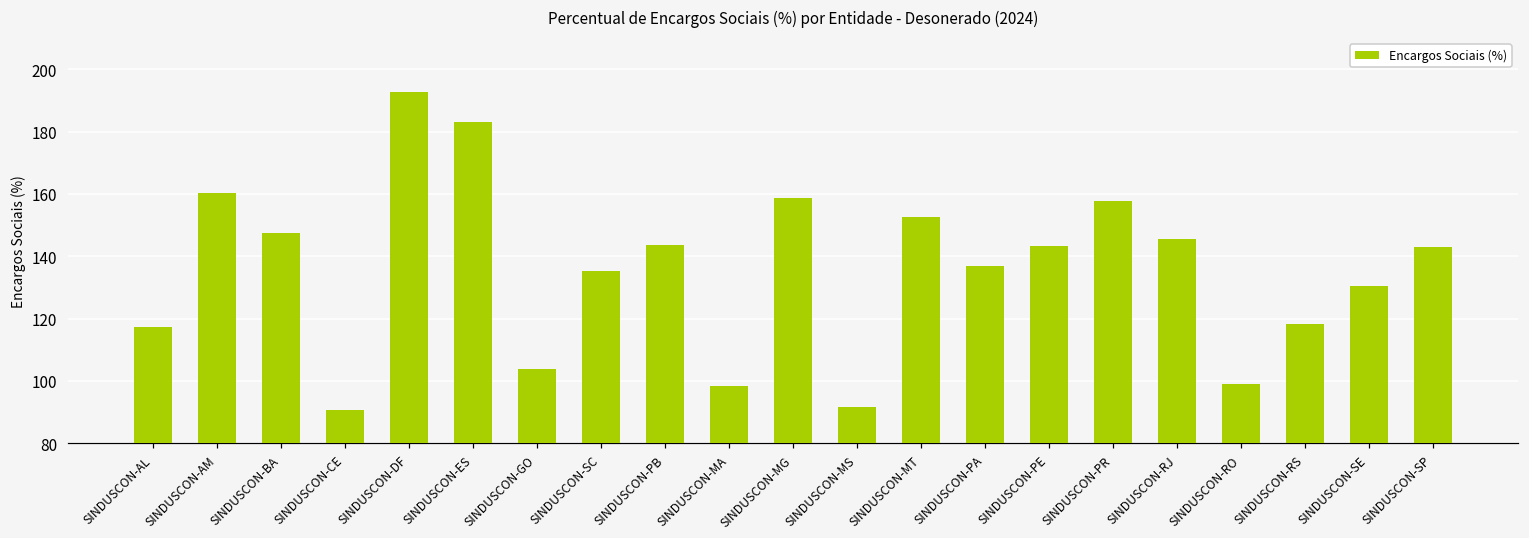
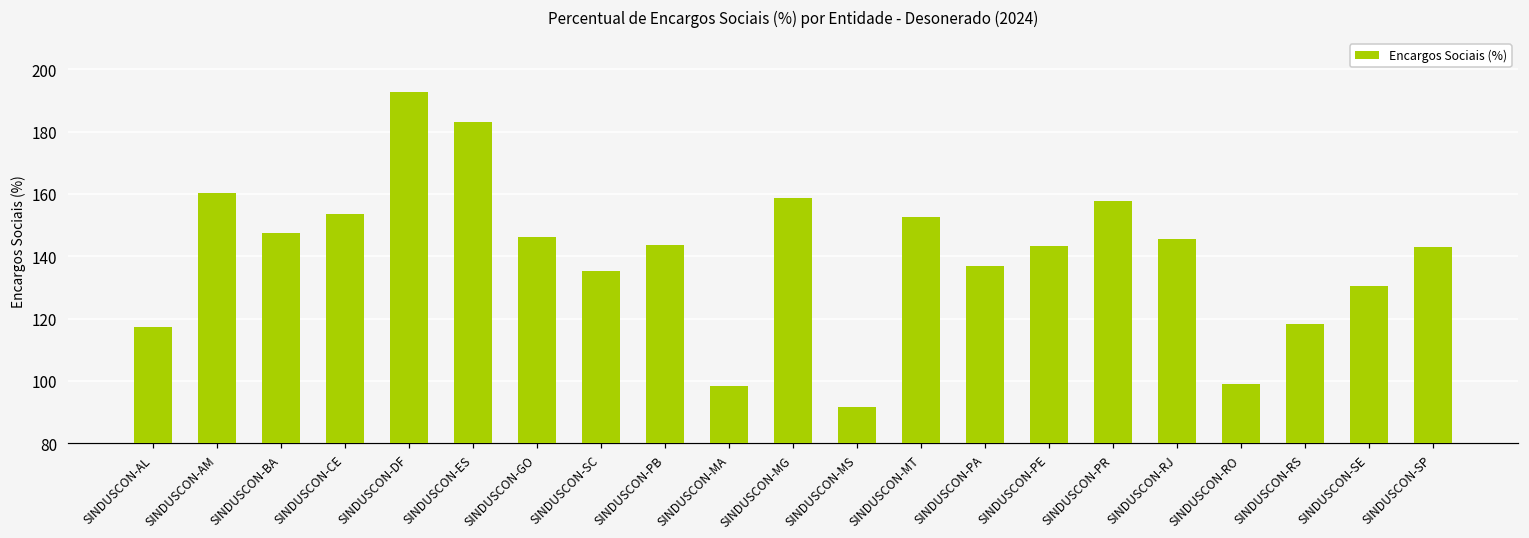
SINDUSCON-CE: 91 -> 154
SINDUSCON-GO: 104 -> 146
